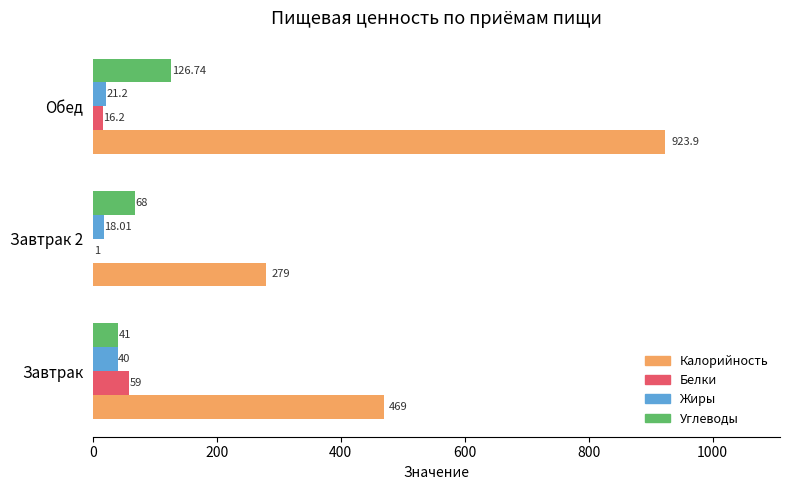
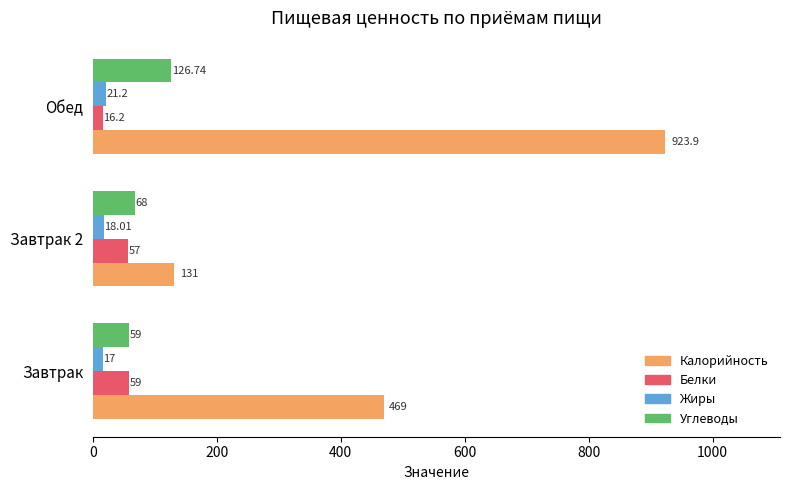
Белки, Завтрак 2: 1 -> 57
Калорийность, Завтрак 2: 279 -> 131
Углеводы, Завтрак: 41 -> 59
Жиры, Завтрак: 40 -> 17
